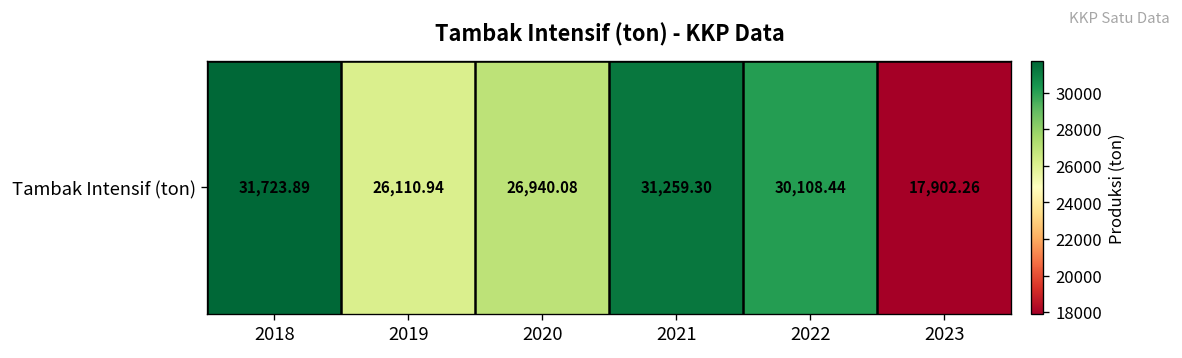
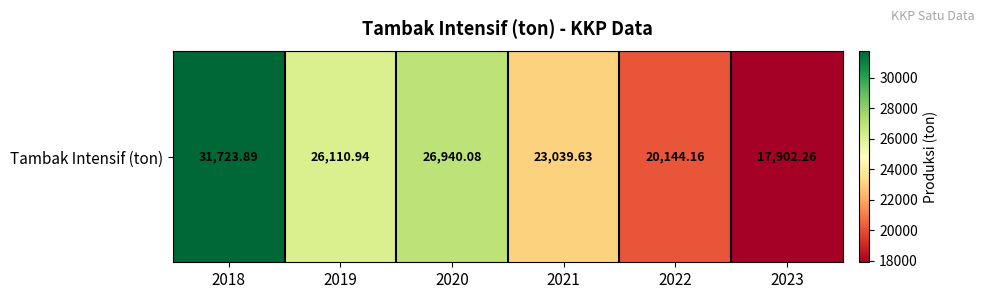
Tambak Intensif (ton), 2021: 31,259.30 -> 23,039.63
Tambak Intensif (ton), 2022: 30,108.44 -> 20,144.16
